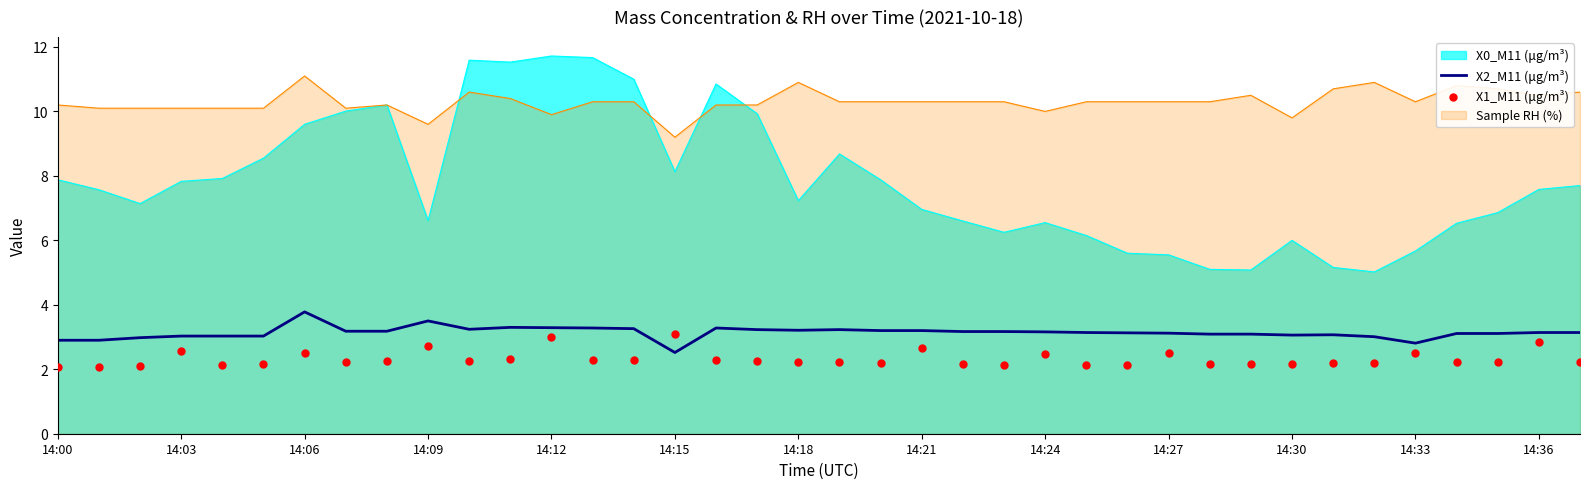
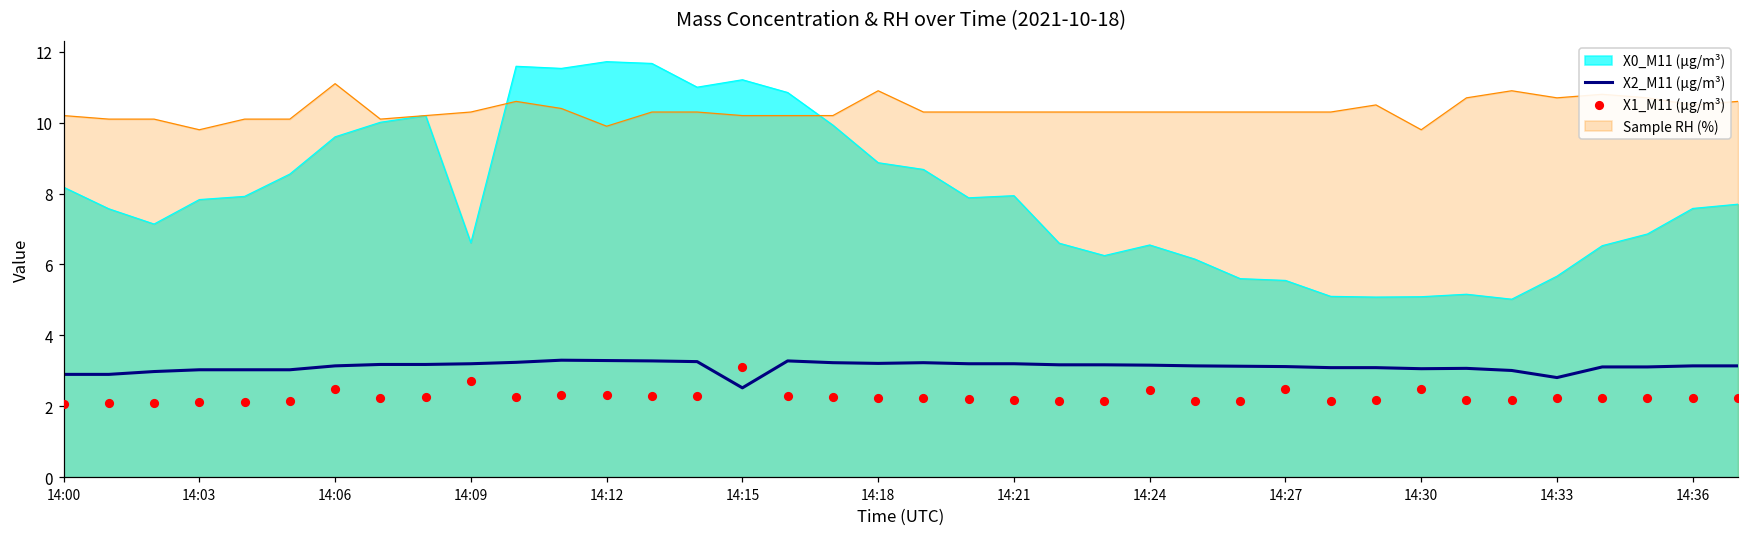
X0_M11 (μg/m³), 14:00: 7.9 -> 8.2
Sample RH (%), 14:03: 10.1 -> 9.8
X1_M11 (μg/m³), 14:03: 2.6 -> 2.1
X2_M11 (μg/m³), 14:06: 3.8 -> 3.1
X2_M11 (μg/m³), 14:09: 3.5 -> 3.2
Sample RH (%), 14:09: 9.6 -> 10.3
X1_M11 (μg/m³), 14:12: 3.0 -> 2.3
X0_M11 (μg/m³), 14:15: 8.1 -> 11.2
Sample RH (%), 14:15: 9.2 -> 10.2
X0_M11 (μg/m³), 14:18: 7.2 -> 8.9
X0_M11 (μg/m³), 14:21: 7.0 -> 7.9
X1_M11 (μg/m³), 14:21: 2.7 -> 2.2
Sample RH (%), 14:24: 10.0 -> 10.3
X0_M11 (μg/m³), 14:30: 6.0 -> 5.1
X1_M11 (μg/m³), 14:30: 2.2 -> 2.5
Sample RH (%), 14:33: 10.3 -> 10.7
X1_M11 (μg/m³), 14:33: 2.5 -> 2.2
X1_M11 (μg/m³), 14:36: 2.9 -> 2.2
